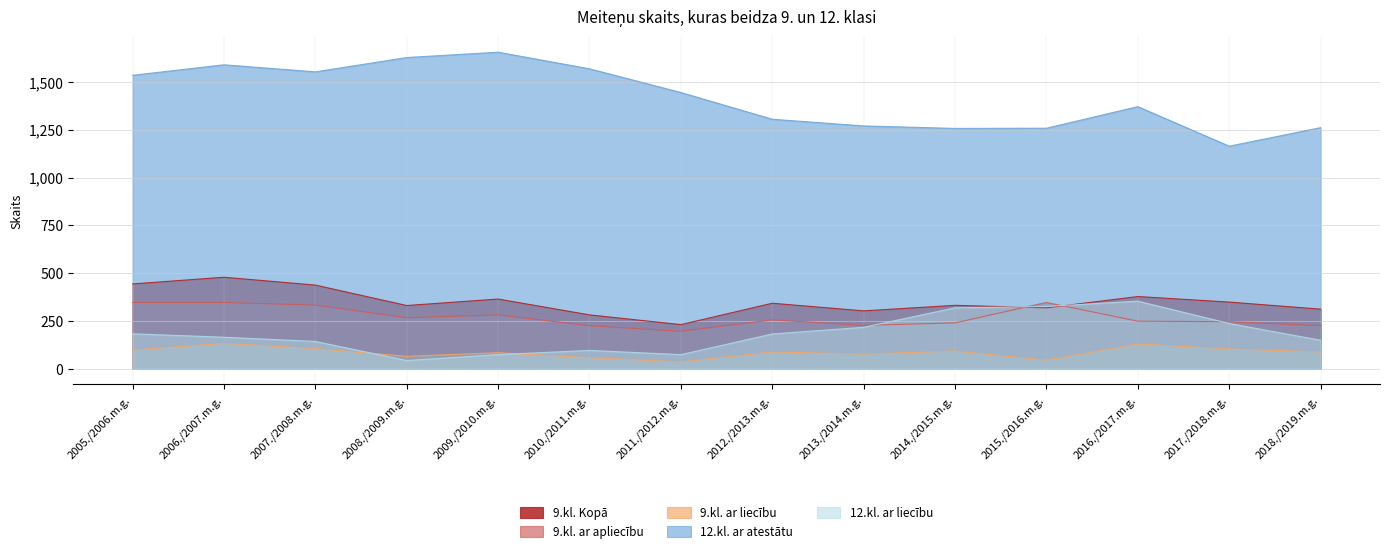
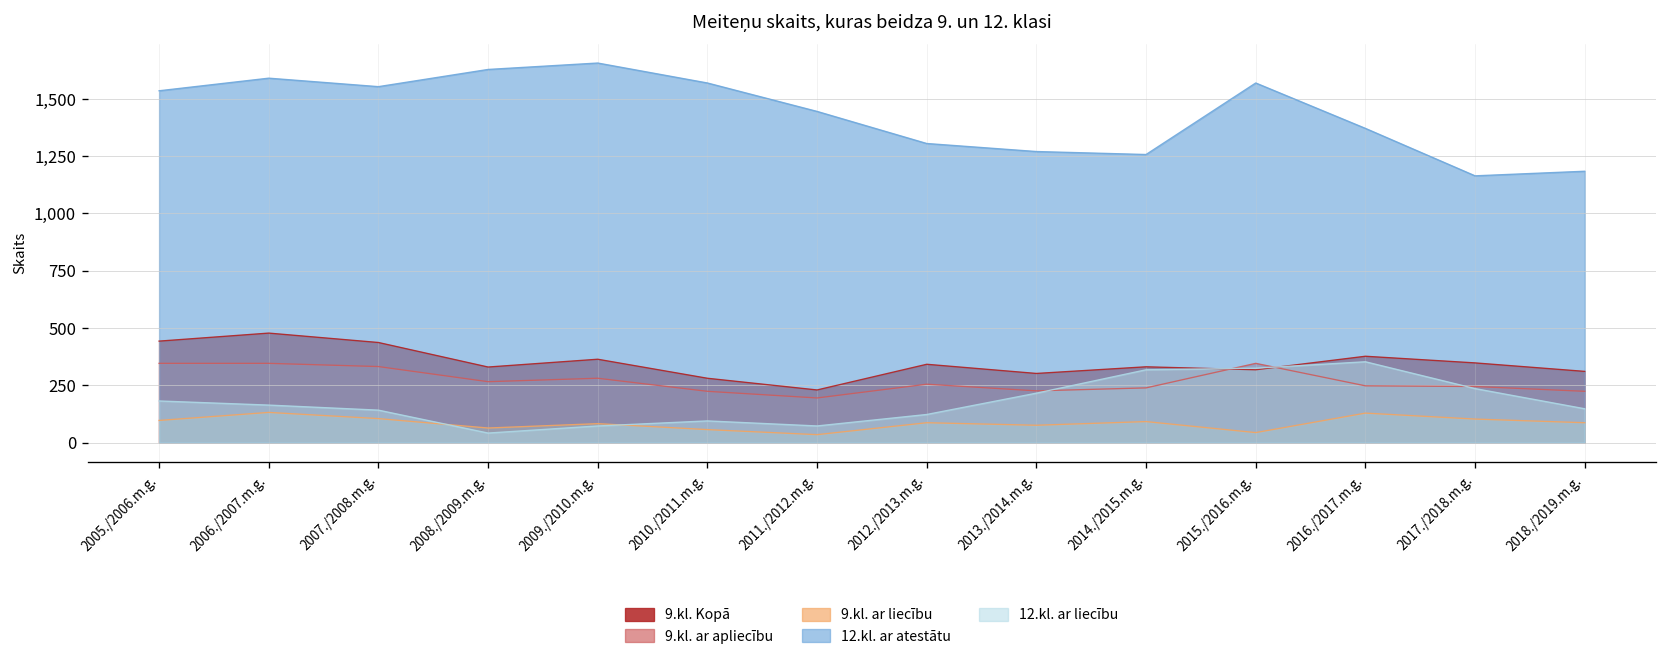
12.kl. ar liecību, 2012./2013.m.g.: 180 -> 120
12.kl. ar atestātu, 2015./2016.m.g.: 1,260 -> 1,570
12.kl. ar atestātu, 2018./2019.m.g.: 1,260 -> 1,180
